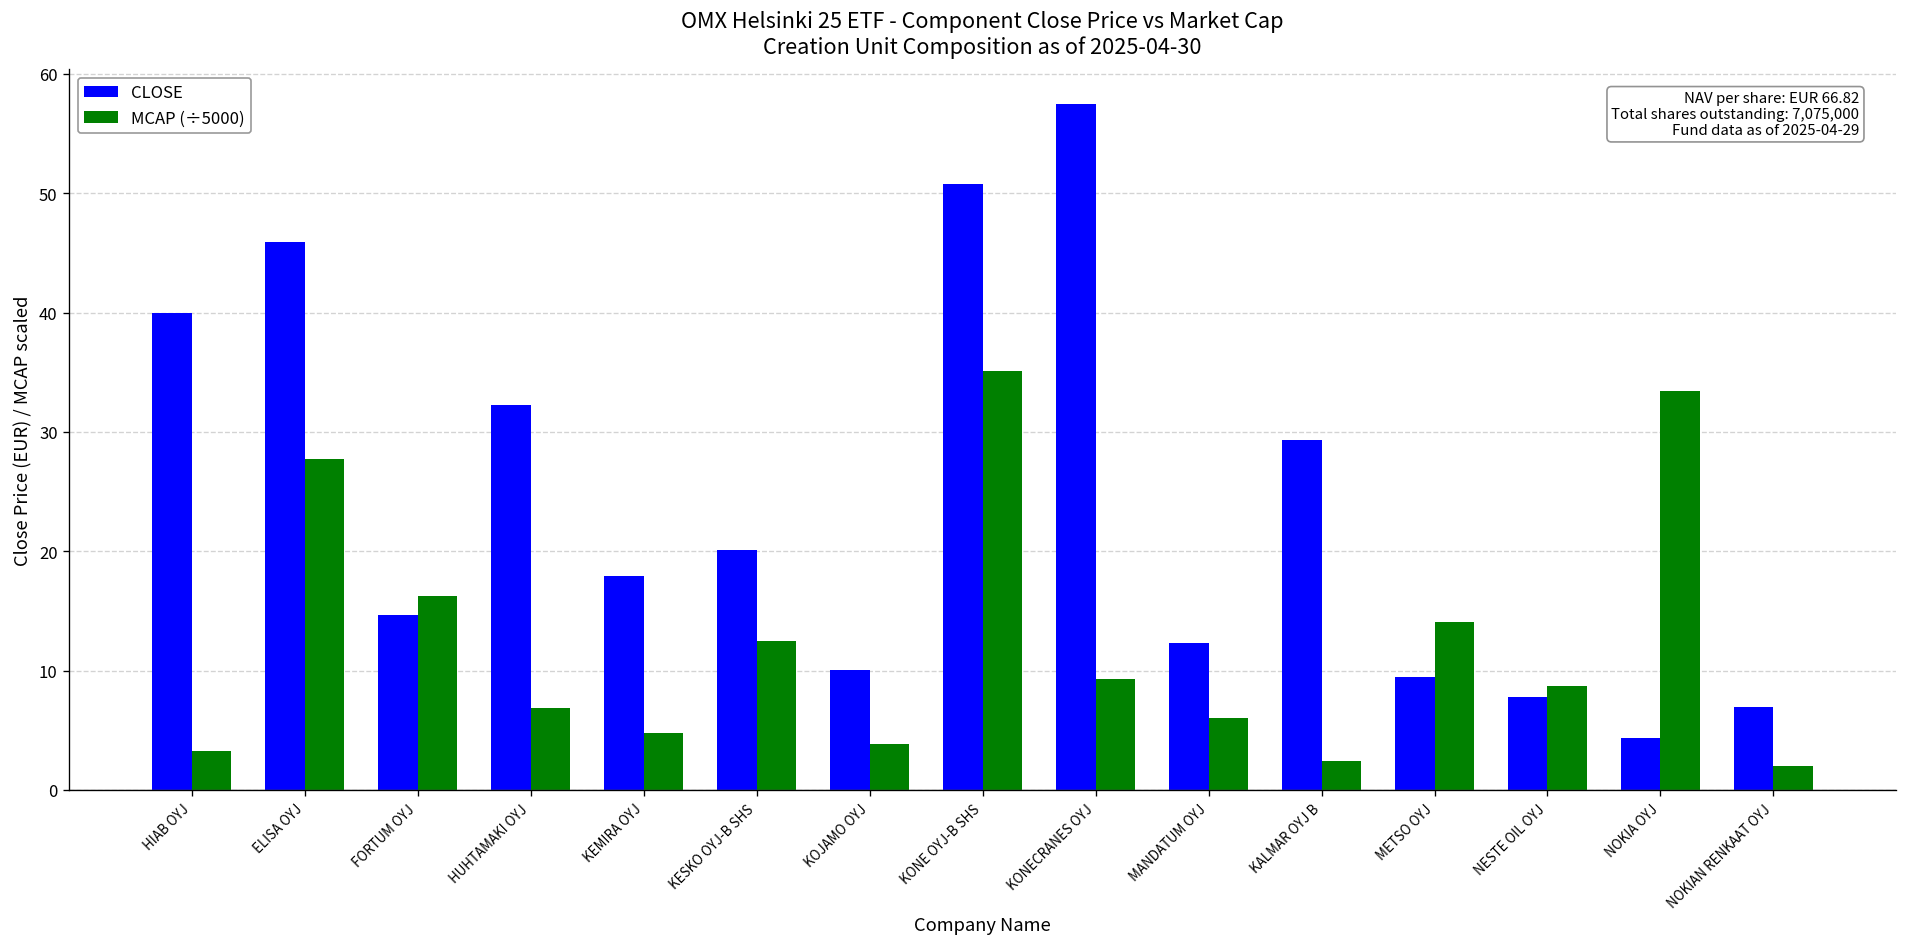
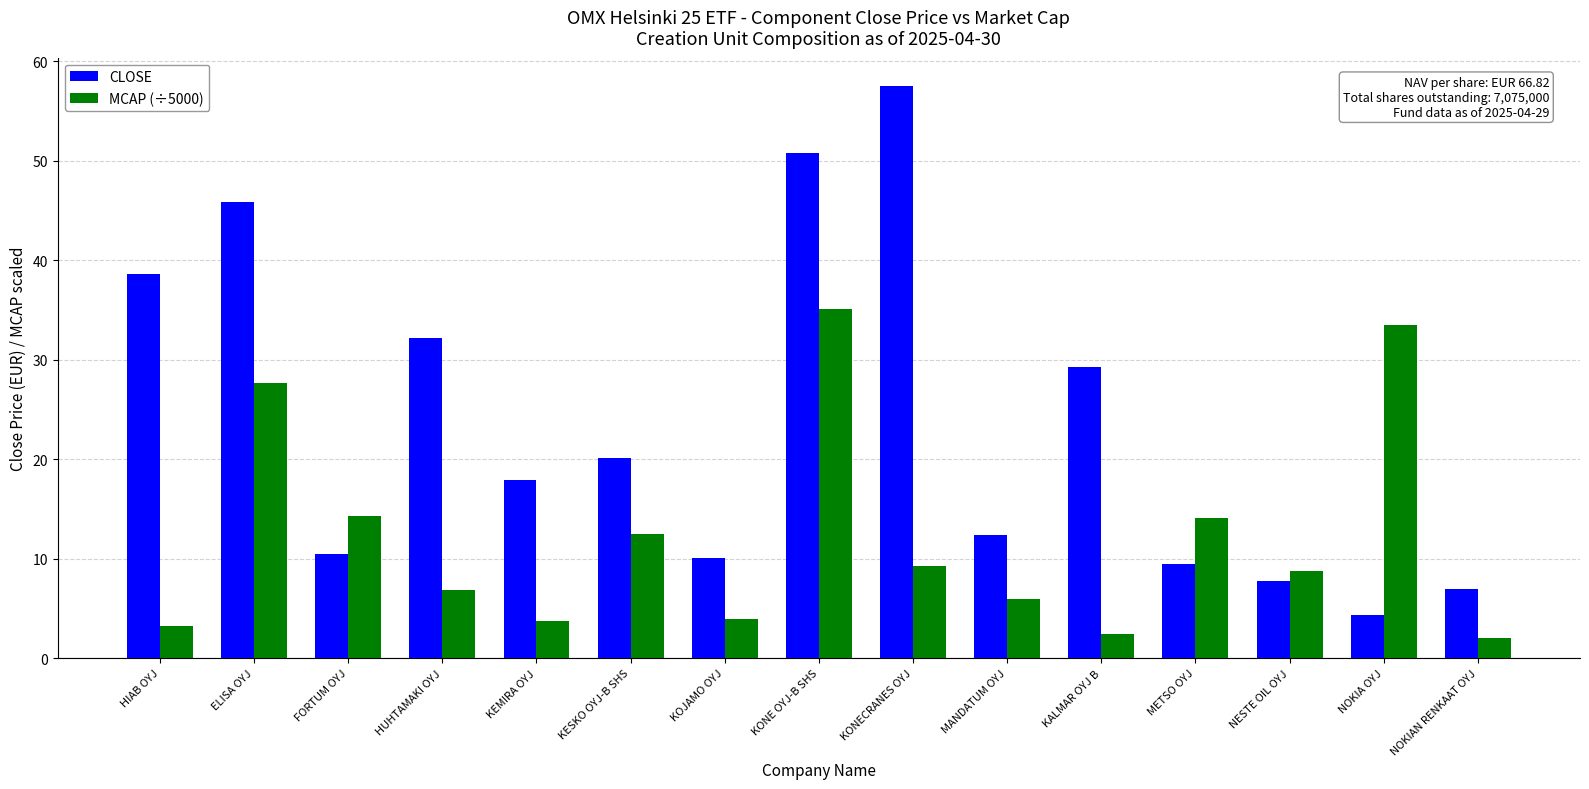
CLOSE, HIAB OYJ: 40 -> 39
CLOSE, FORTUM OYJ: 15 -> 10
MCAP (÷5000), FORTUM OYJ: 16 -> 14
MCAP (÷5000), KEMIRA OYJ: 5 -> 4
